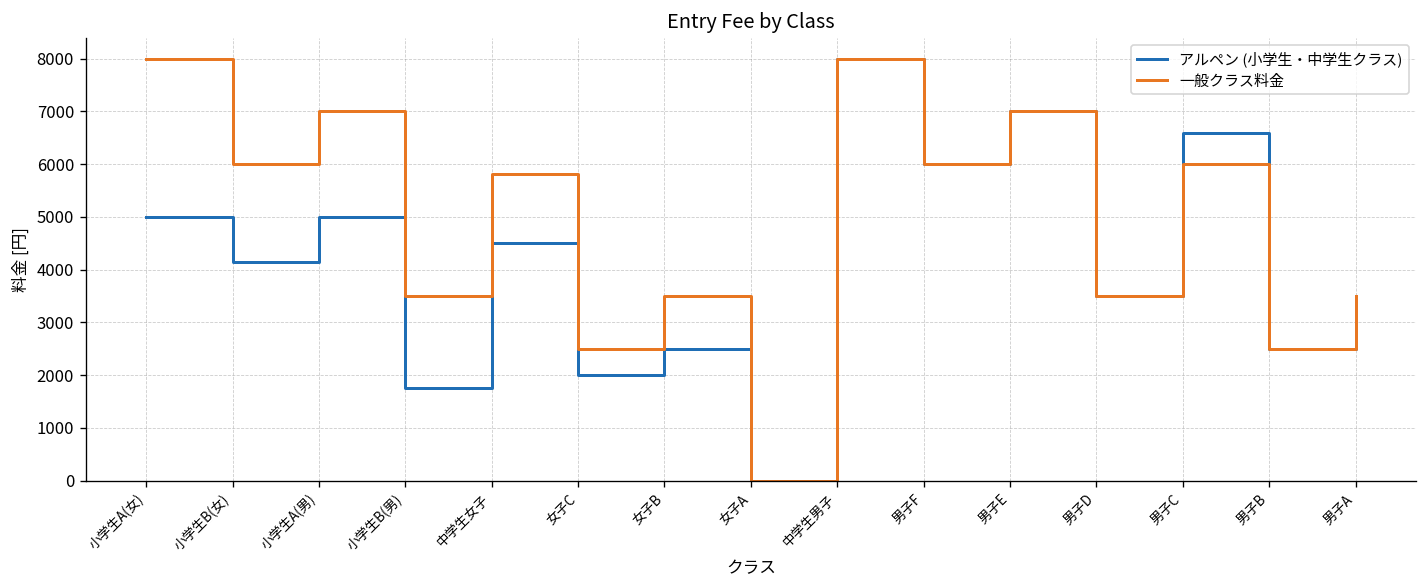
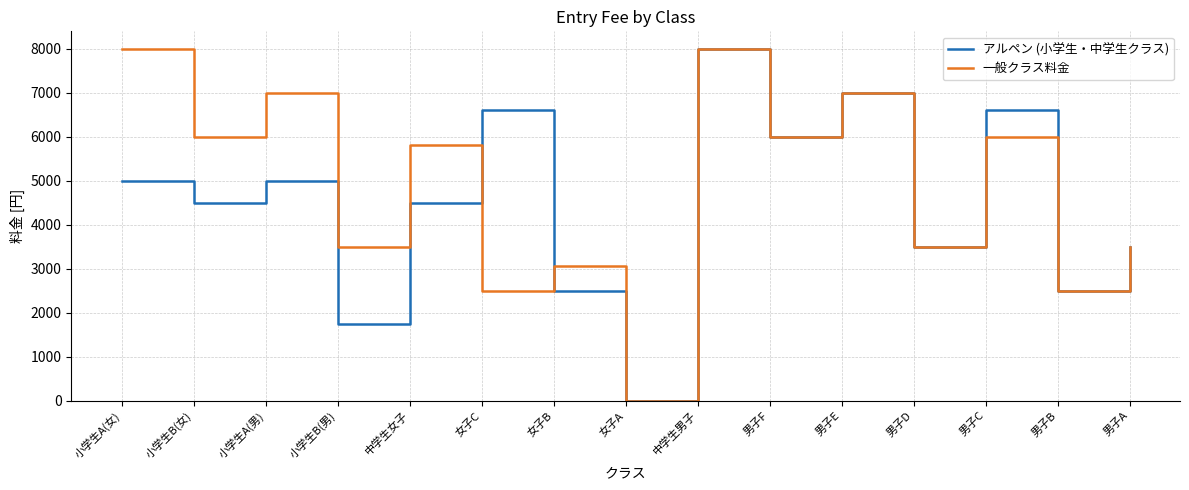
アルペン (小学生・中学生クラス), 小学生B(女): 4100 -> 4500
アルペン (小学生・中学生クラス), 女子C: 2000 -> 6600
一般クラス料金, 女子B: 3500 -> 3100
